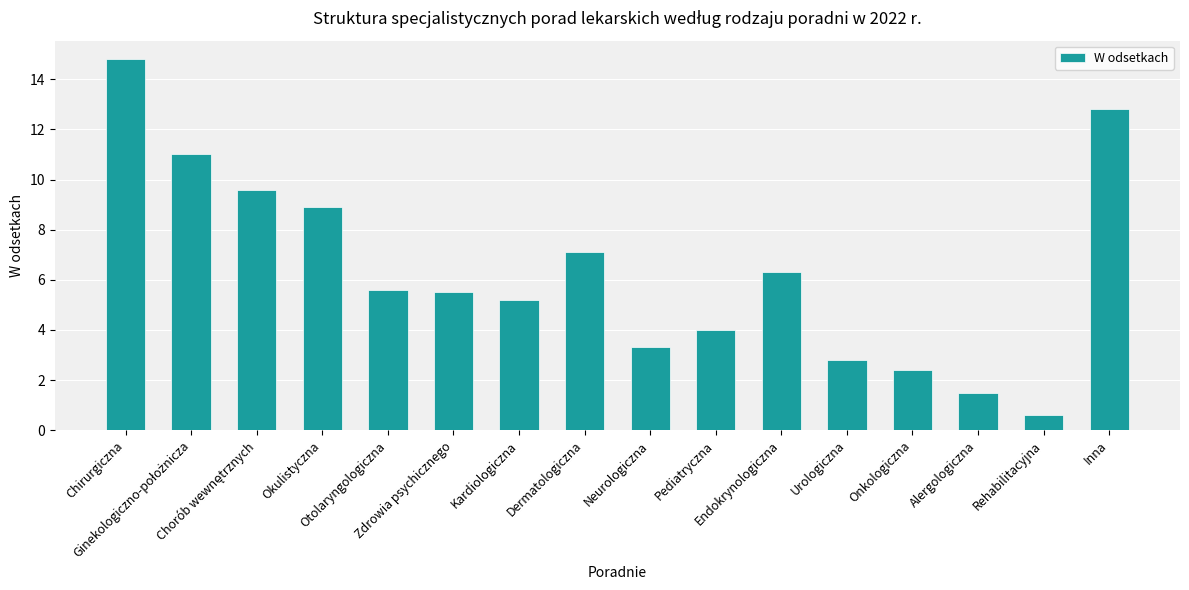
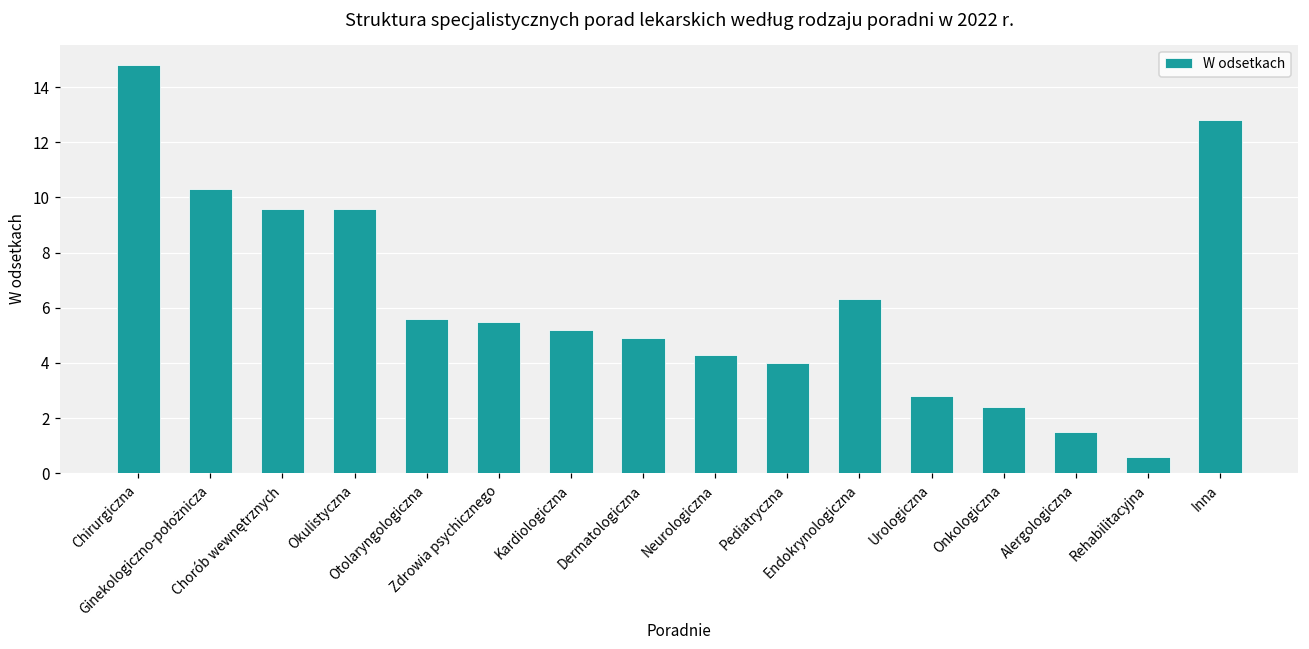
Ginekologiczno-położnicza: 11.0 -> 10.3
Okulistyczna: 8.9 -> 9.6
Dermatologiczna: 7.1 -> 4.9
Neurologiczna: 3.3 -> 4.3
